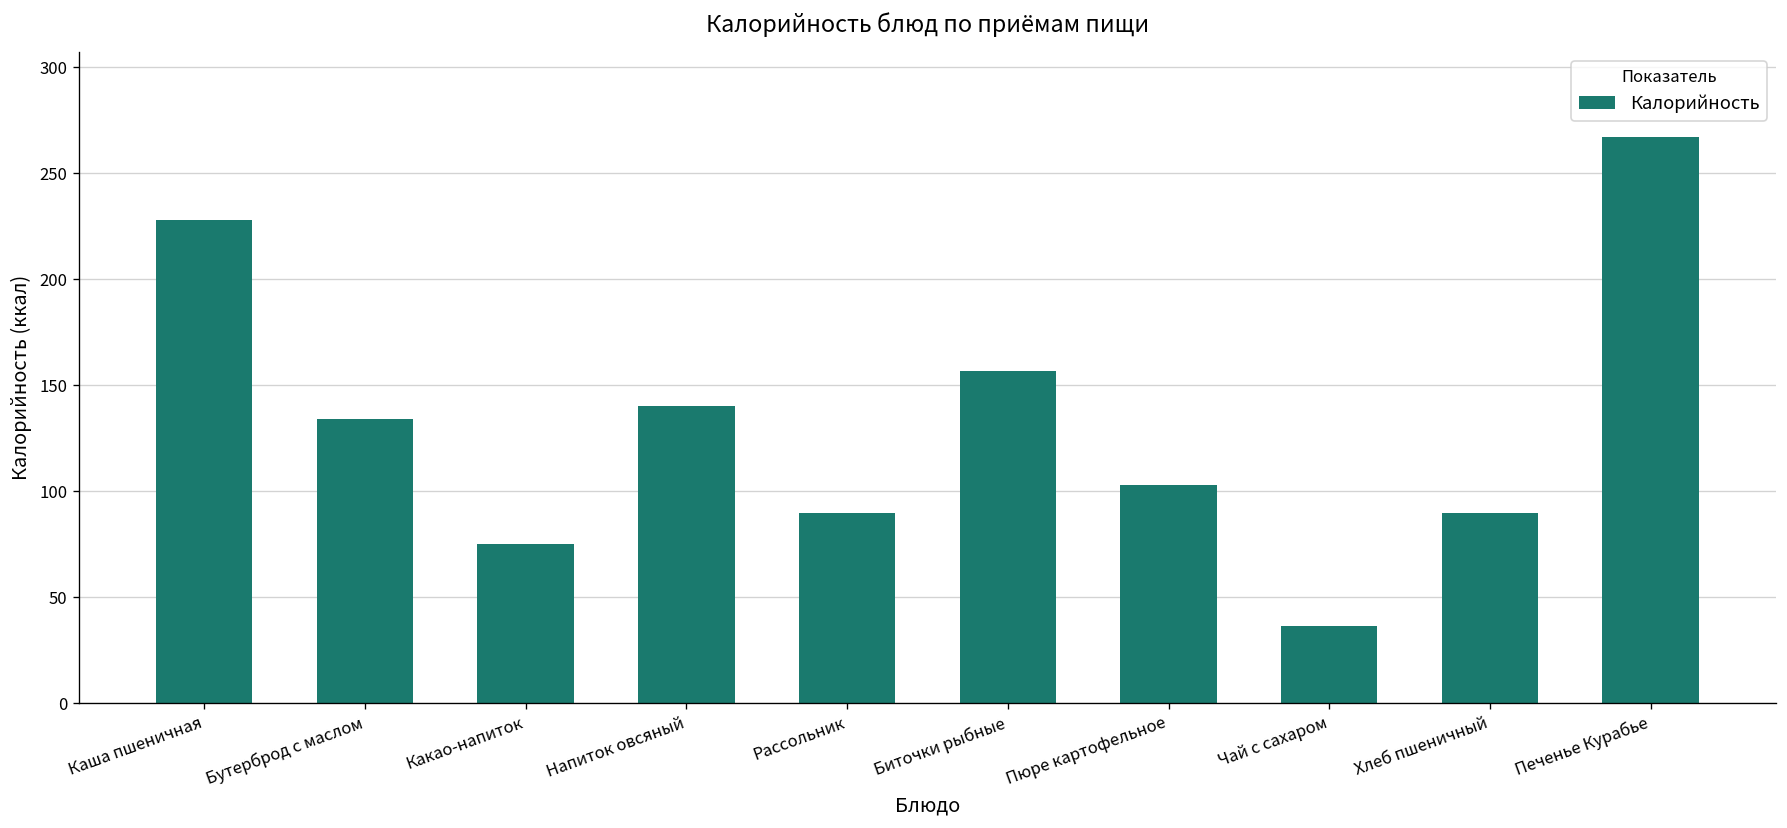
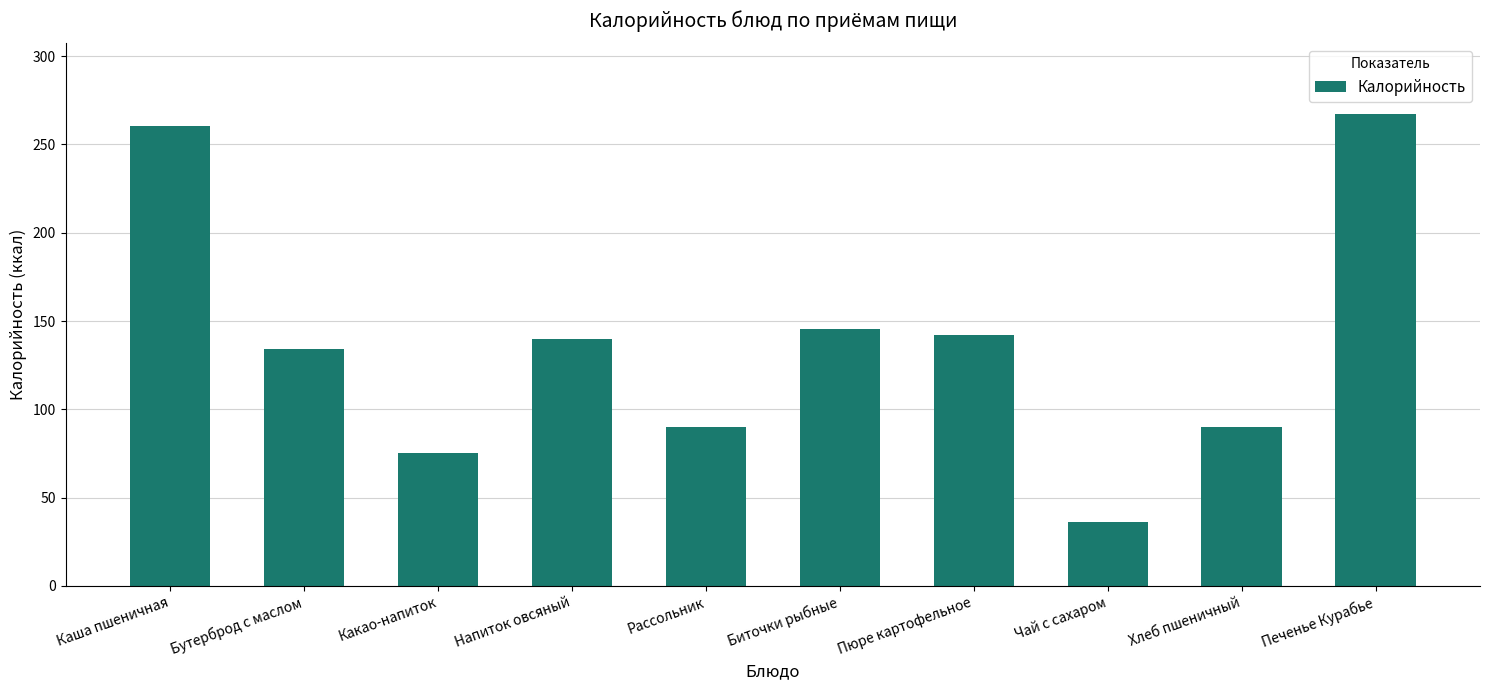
Каша пшеничная: 228 -> 260
Биточки рыбные: 157 -> 146
Пюре картофельное: 103 -> 142
